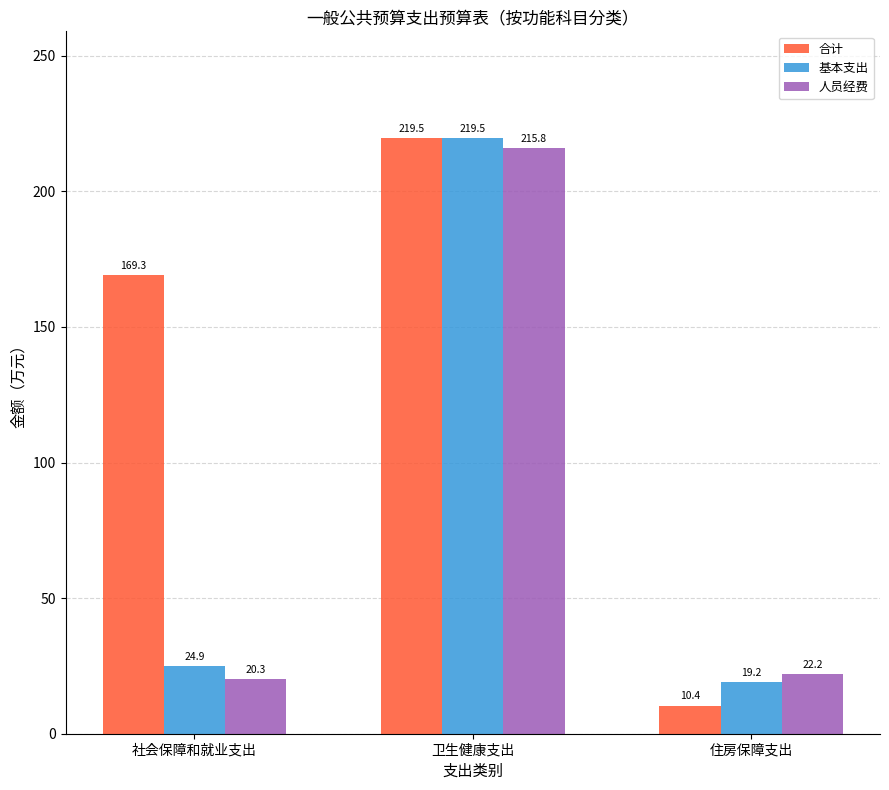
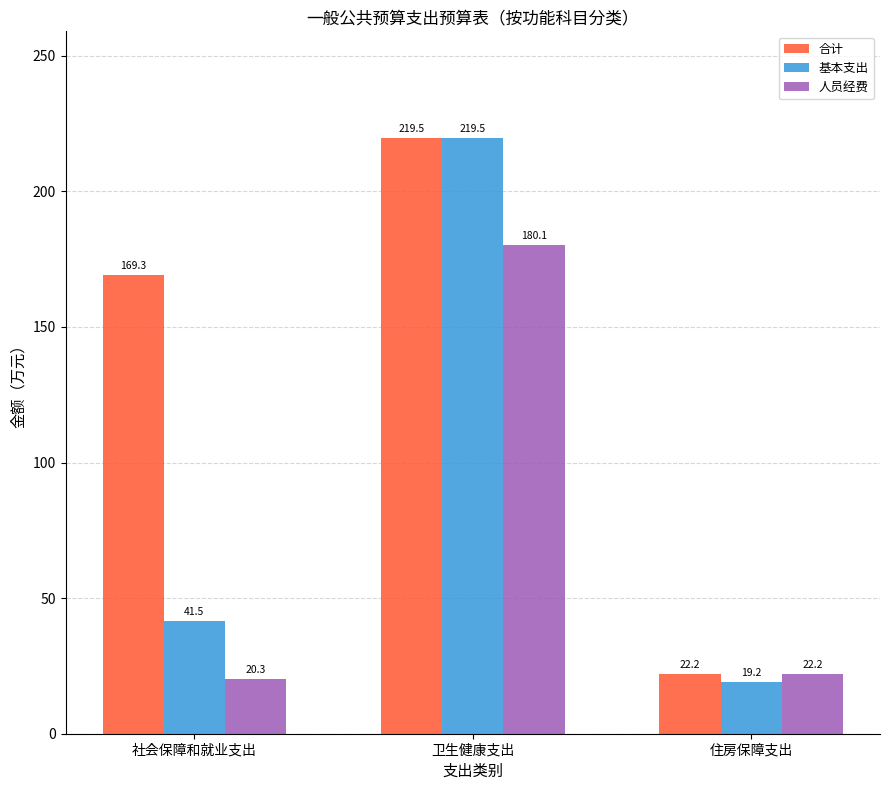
基本支出, 社会保障和就业支出: 24.9 -> 41.5
人员经费, 卫生健康支出: 215.8 -> 180.1
合计, 住房保障支出: 10.4 -> 22.2
